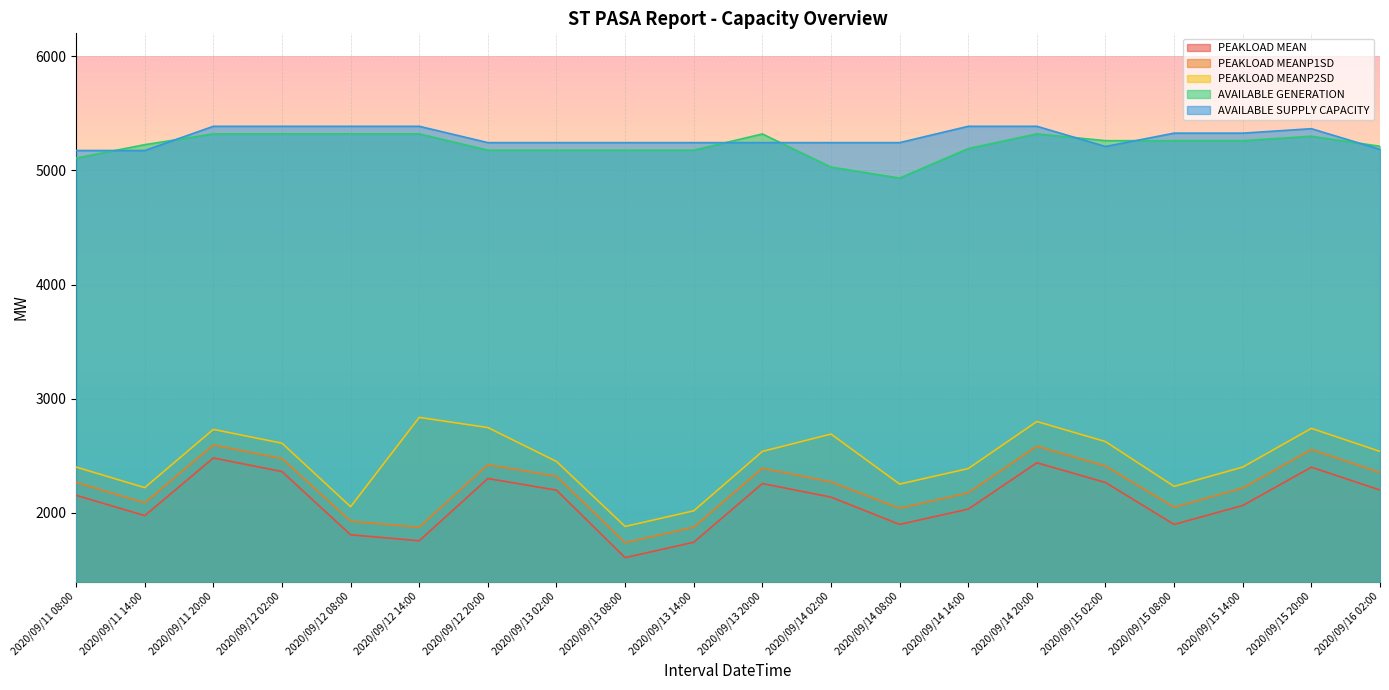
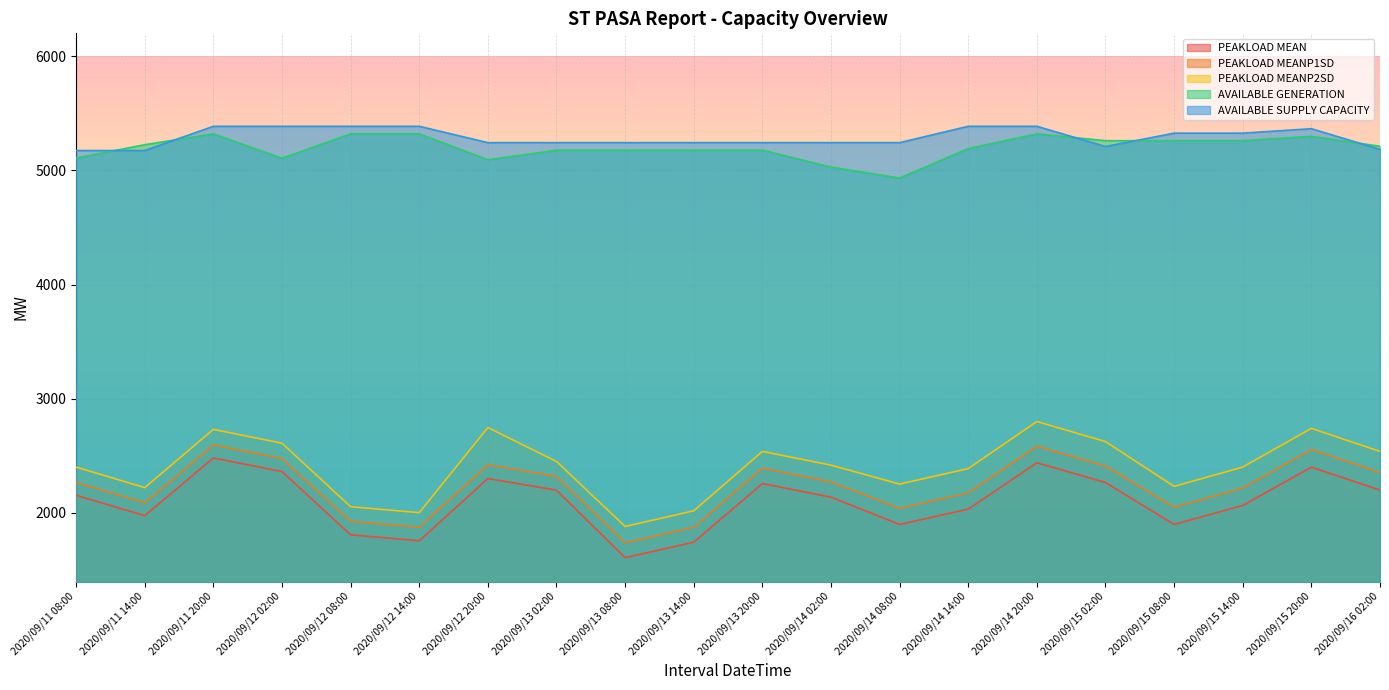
AVAILABLE GENERATION, 2020/09/12 02:00: 5320 -> 5110
PEAKLOAD MEANP2SD, 2020/09/12 14:00: 2840 -> 2000
AVAILABLE GENERATION, 2020/09/12 20:00: 5180 -> 5090
AVAILABLE GENERATION, 2020/09/13 20:00: 5320 -> 5180
PEAKLOAD MEANP2SD, 2020/09/14 02:00: 2690 -> 2420
